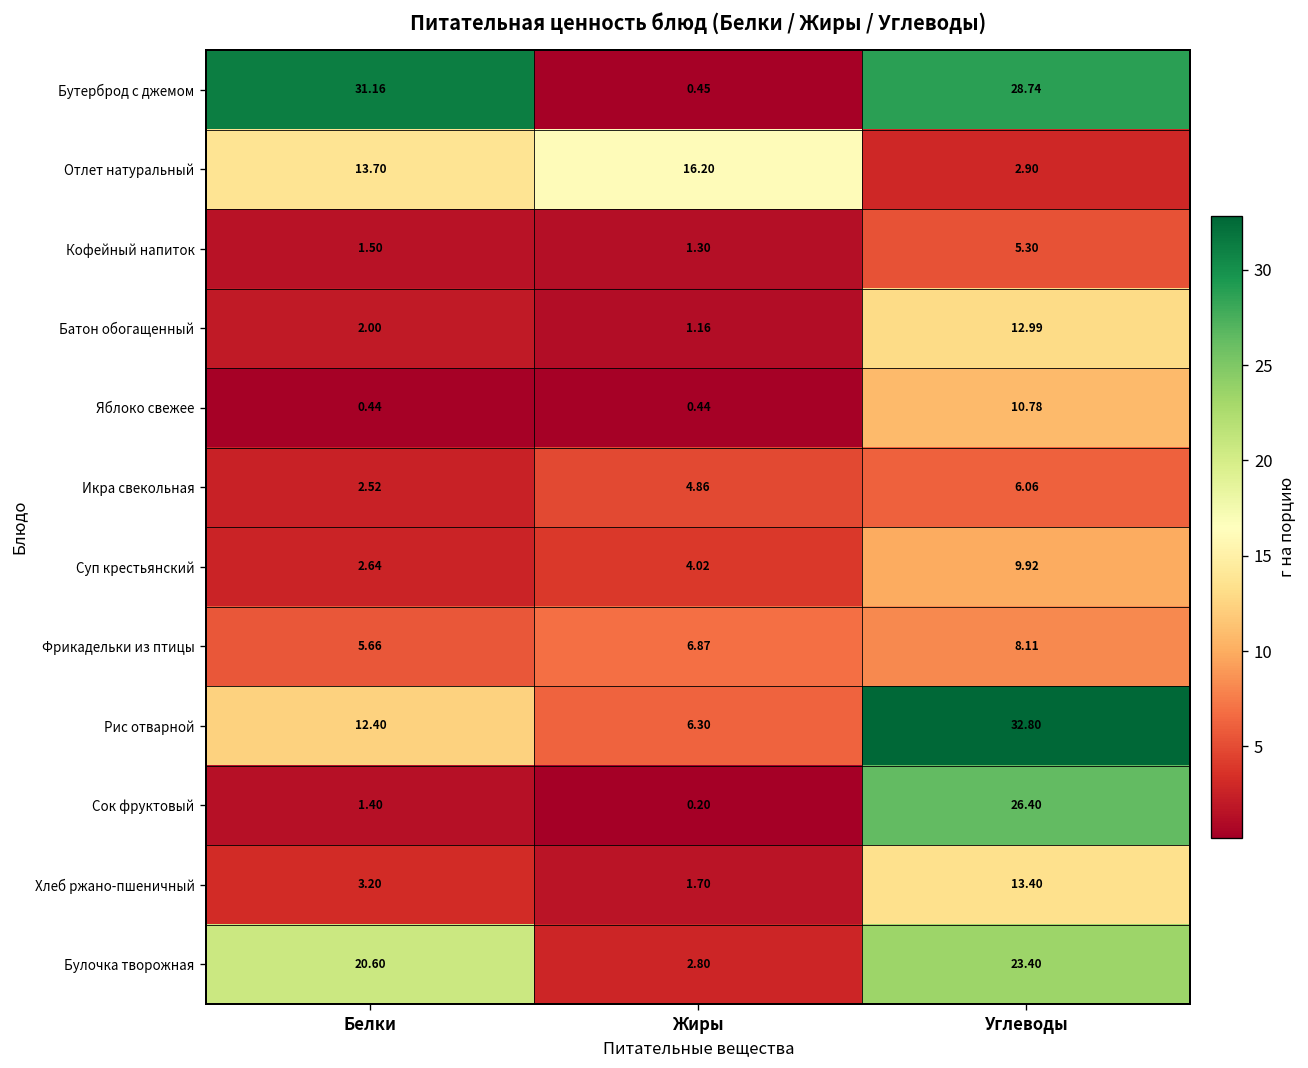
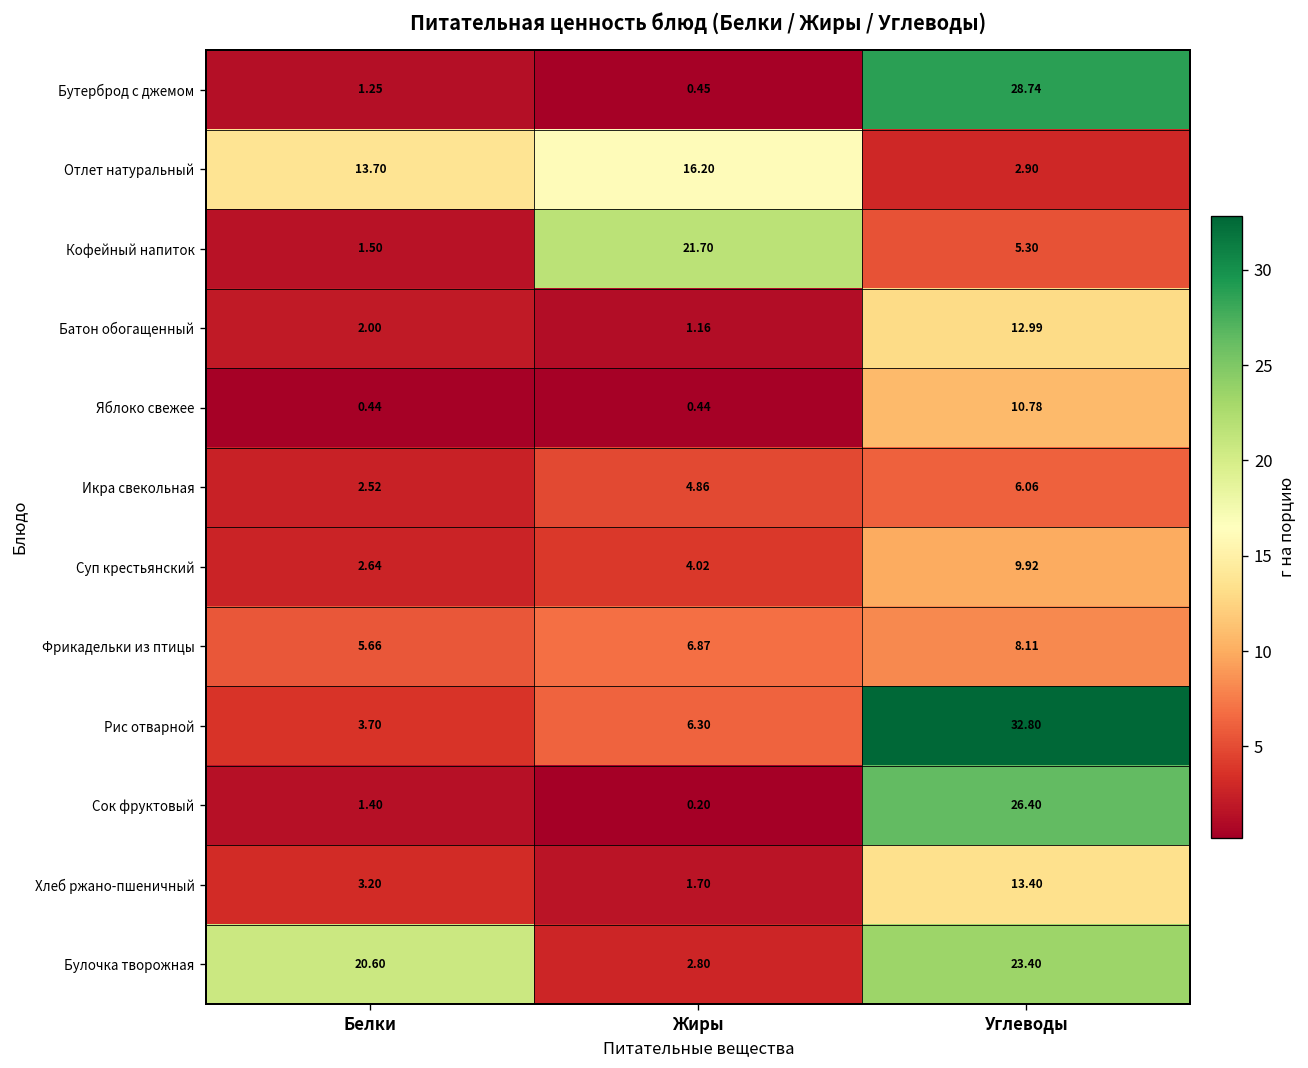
Бутерброд с джемом, Белки: 31.16 -> 1.25
Кофейный напиток, Жиры: 1.30 -> 21.70
Рис отварной, Белки: 12.40 -> 3.70
